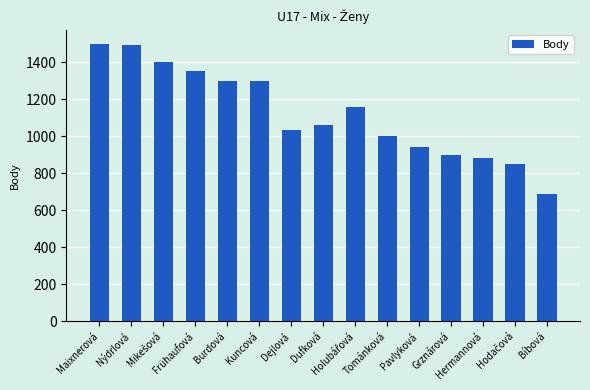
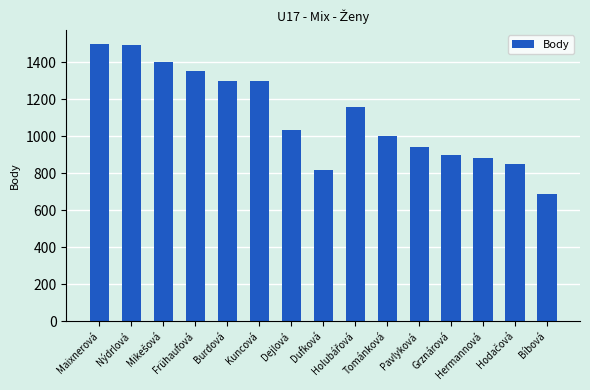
Dufková: 1060 -> 820
